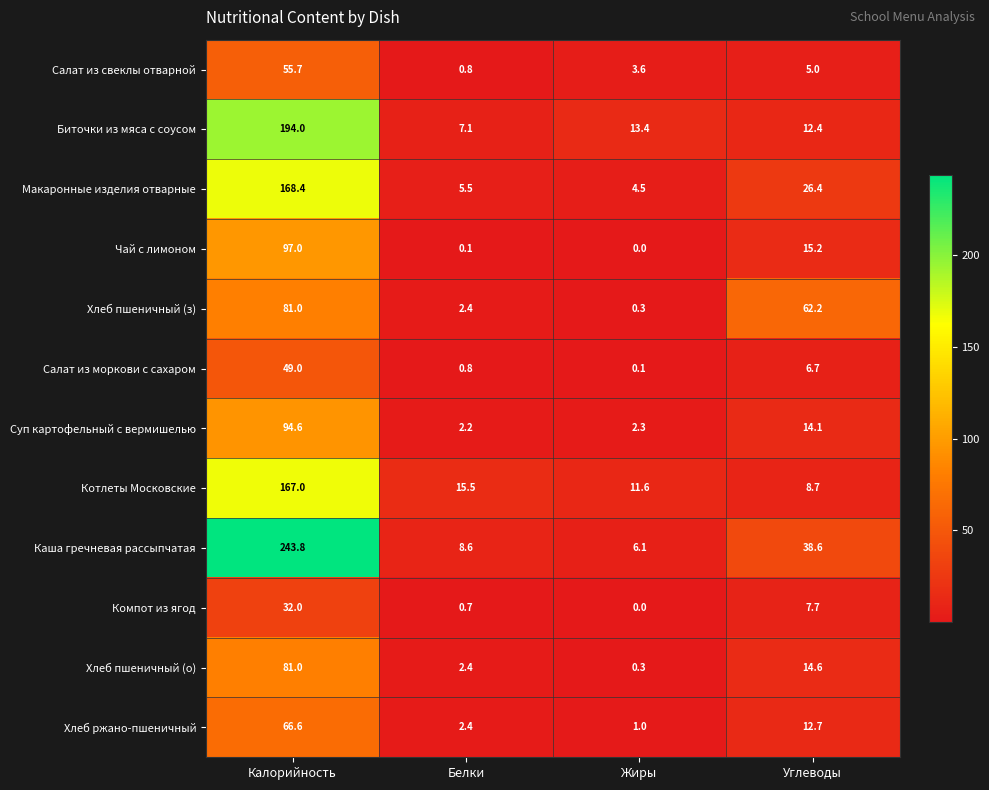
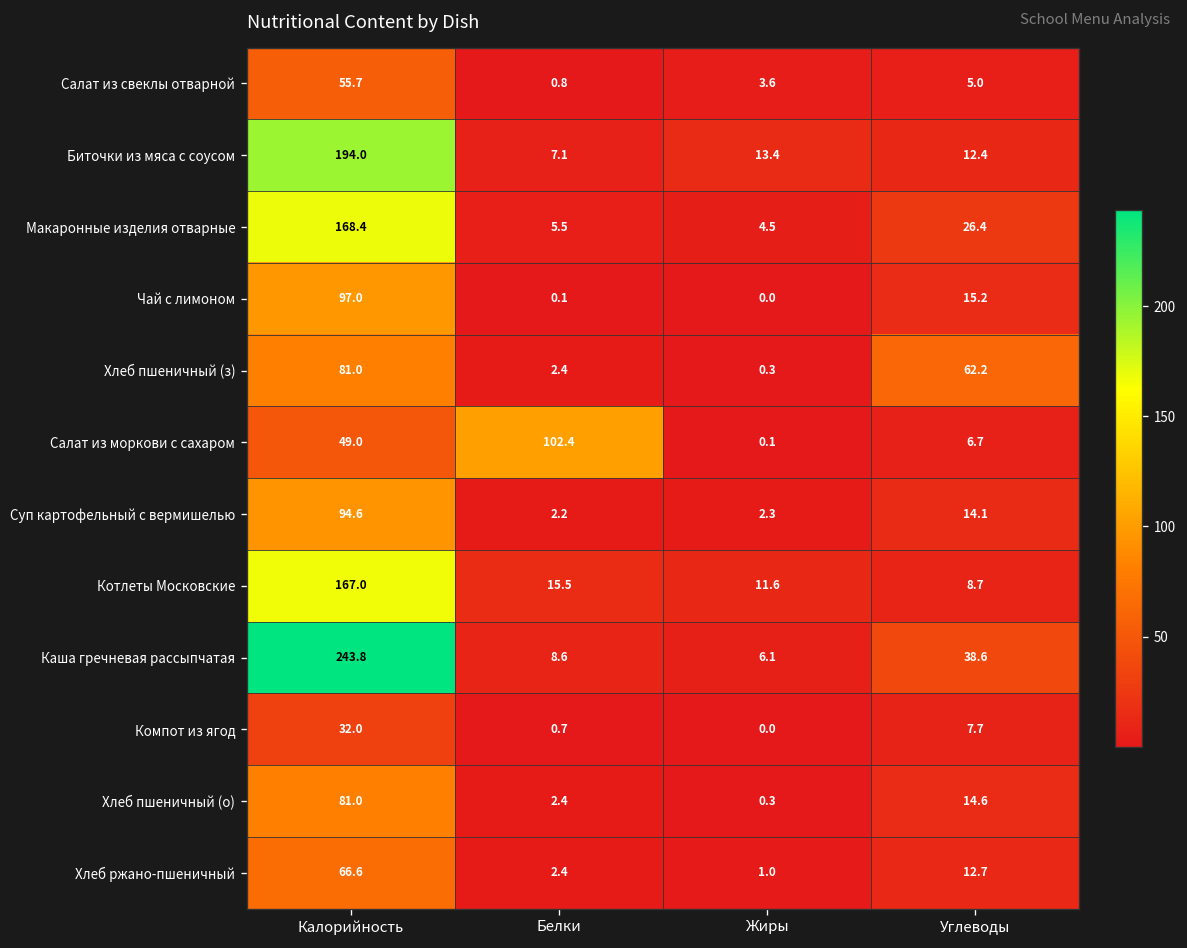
Салат из моркови с сахаром, Белки: 0.8 -> 102.4
